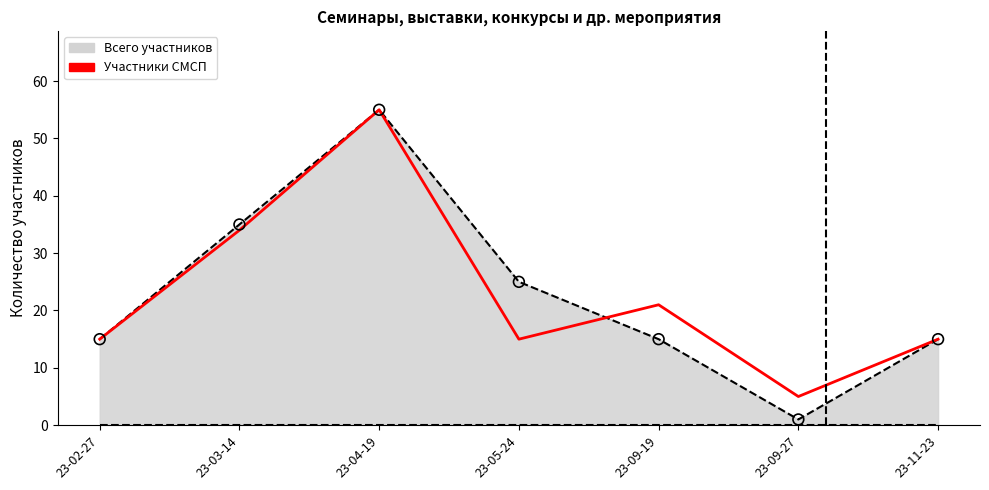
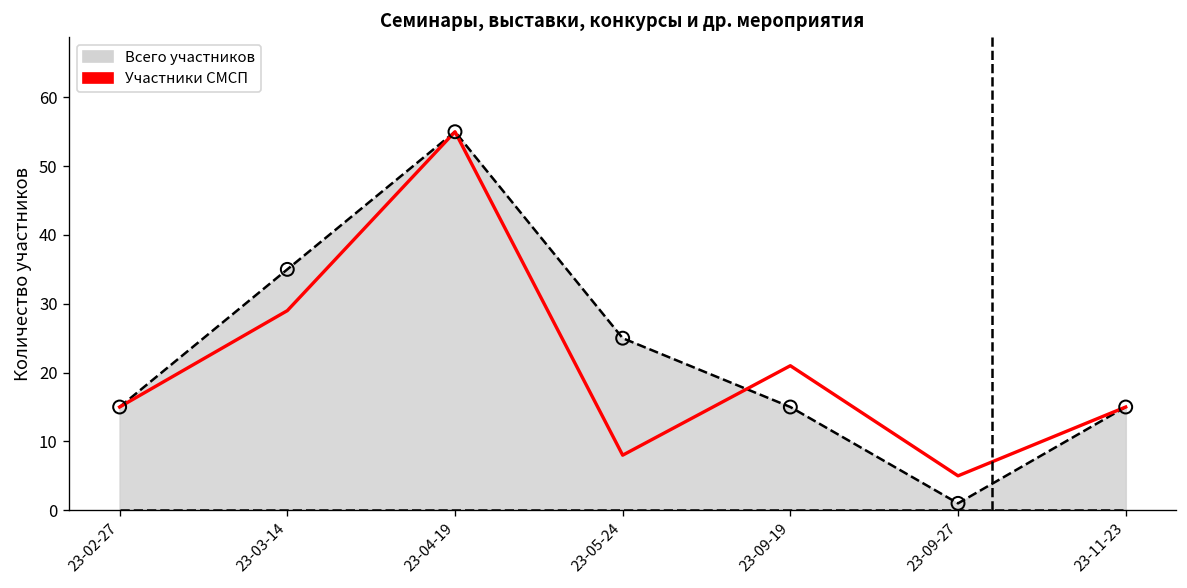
Участники СМСП, 23-03-14: 34 -> 29
Участники СМСП, 23-05-24: 15 -> 8
